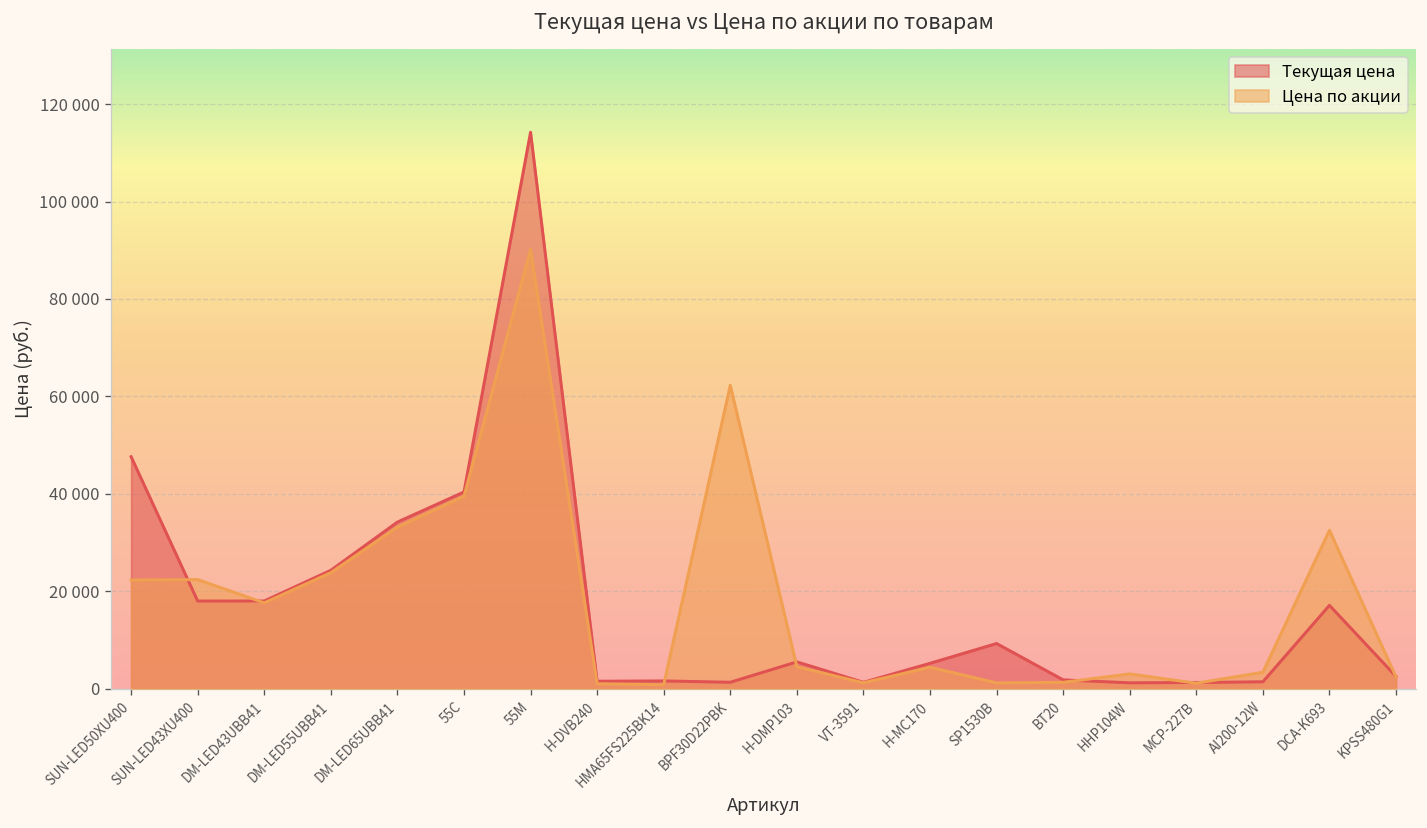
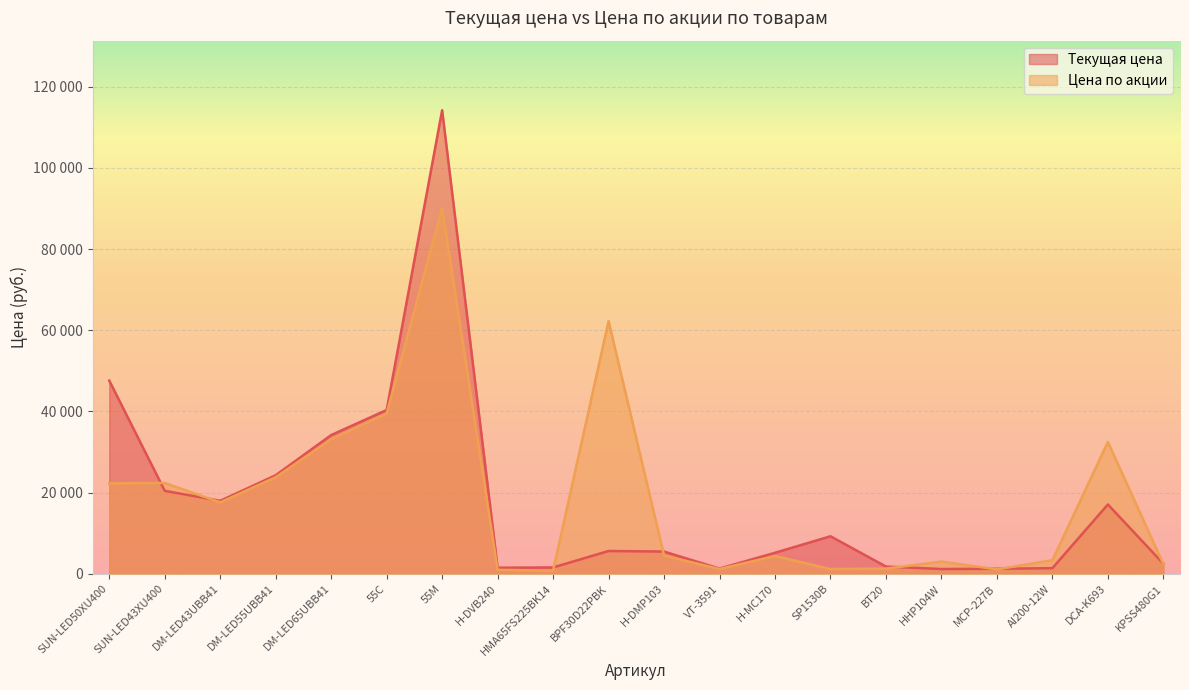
Текущая цена, SUN-LED43XU400: 18000 -> 20000
Текущая цена, BPF30D22PBK: 1000 -> 6000
